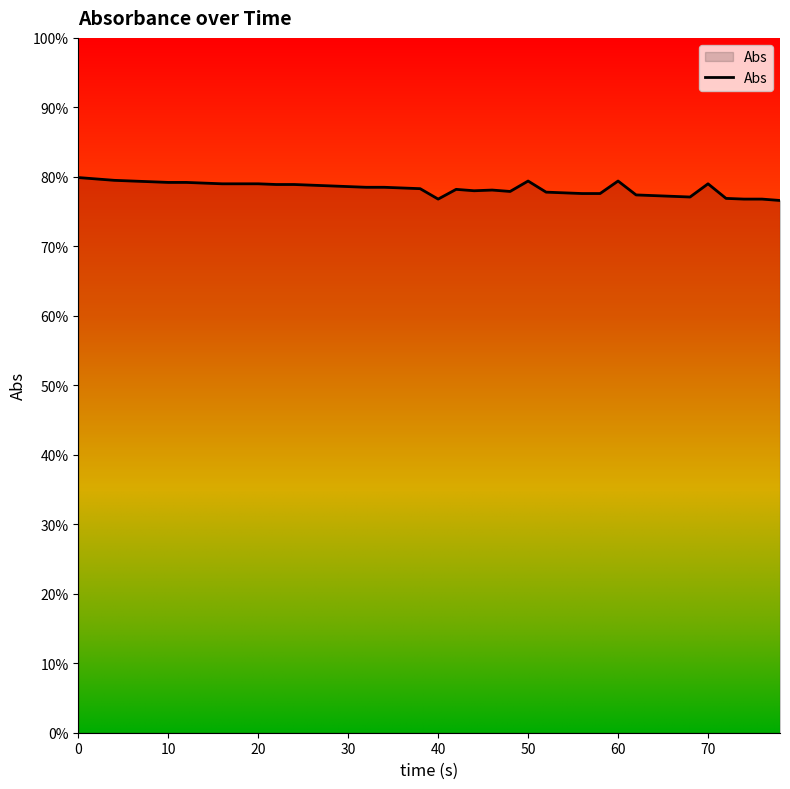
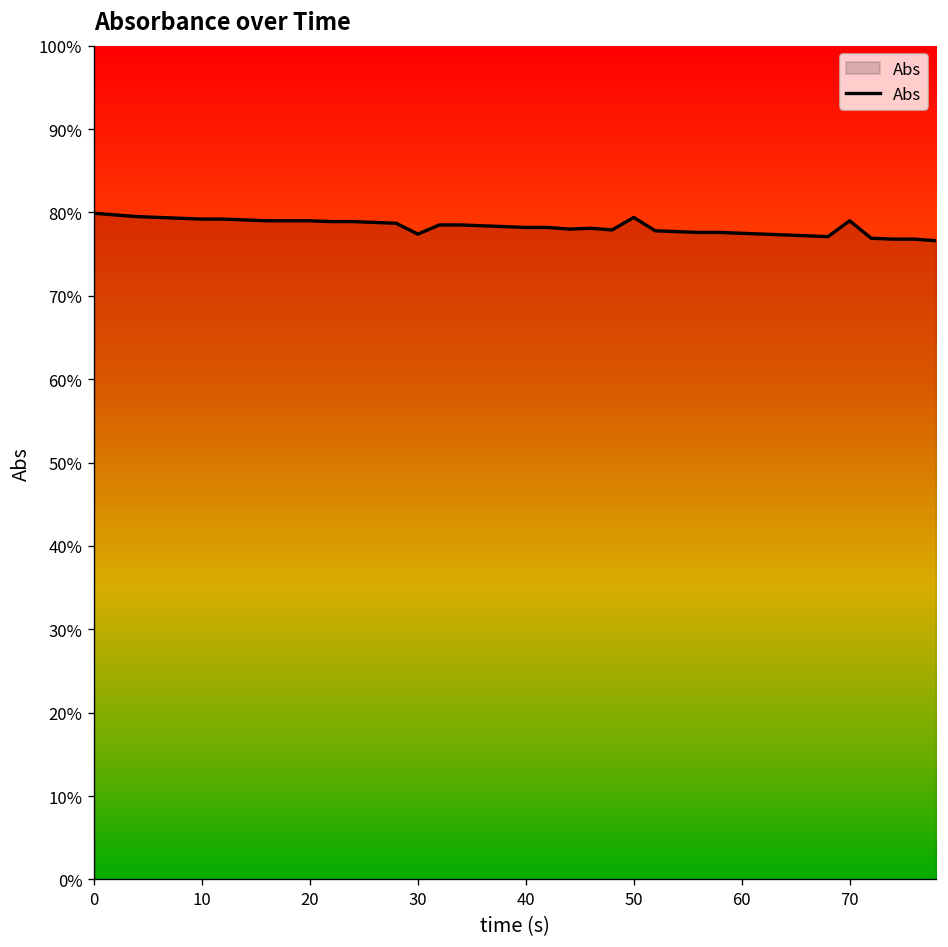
30: 79% -> 77%
40: 77% -> 78%
60: 79% -> 78%
